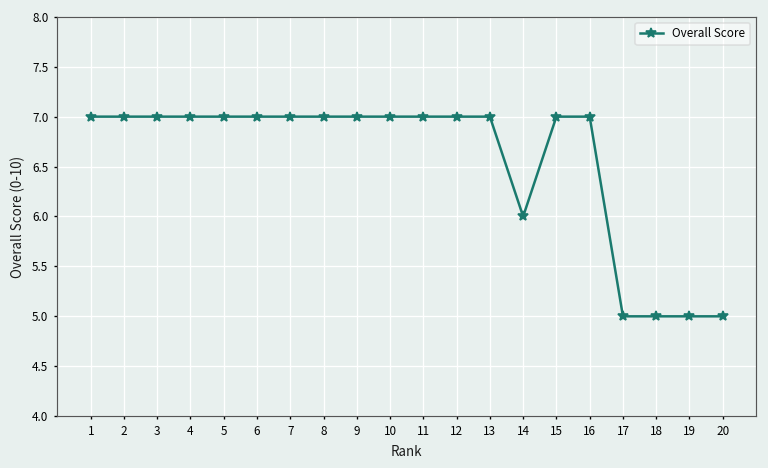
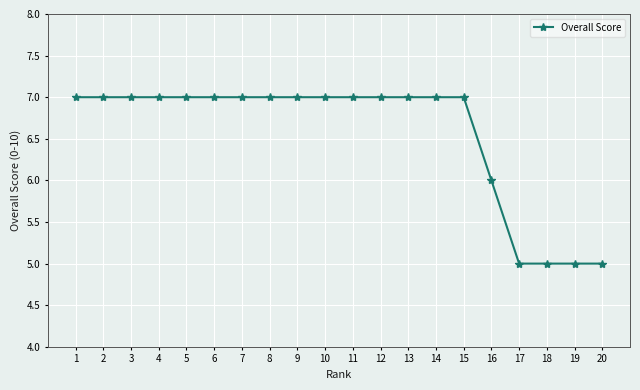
14: 6 -> 7
16: 7 -> 6
